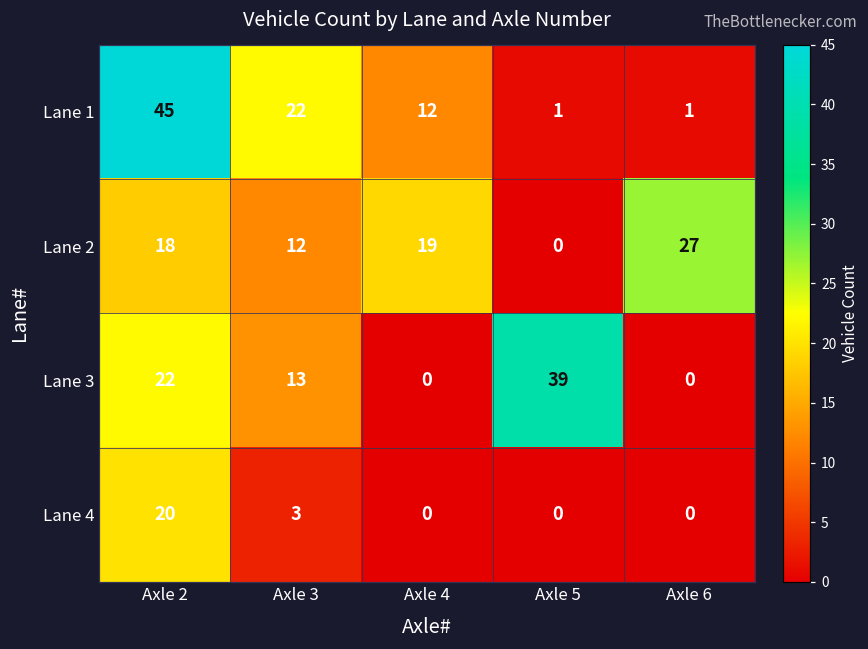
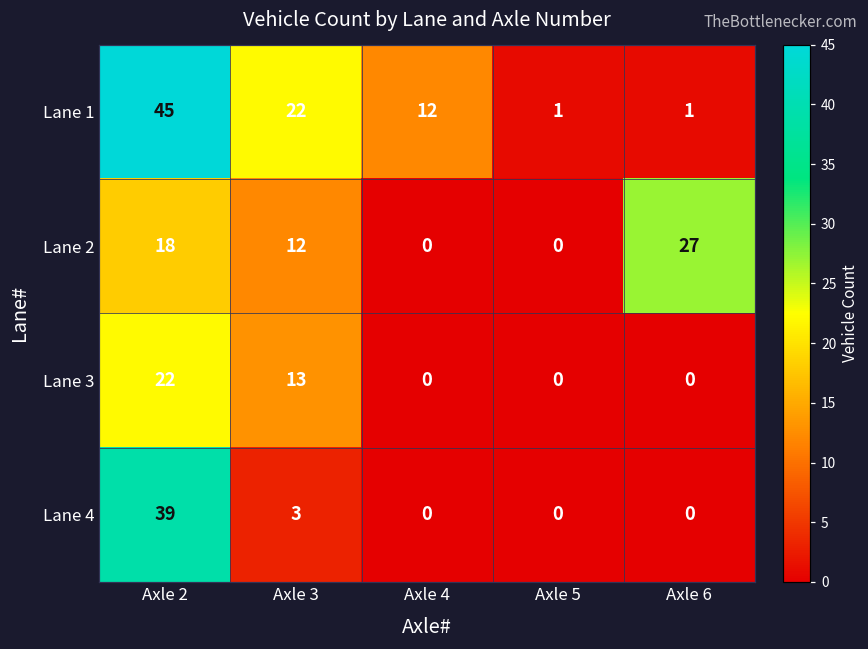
Lane 2, Axle 4: 19 -> 0
Lane 3, Axle 5: 39 -> 0
Lane 4, Axle 2: 20 -> 39
